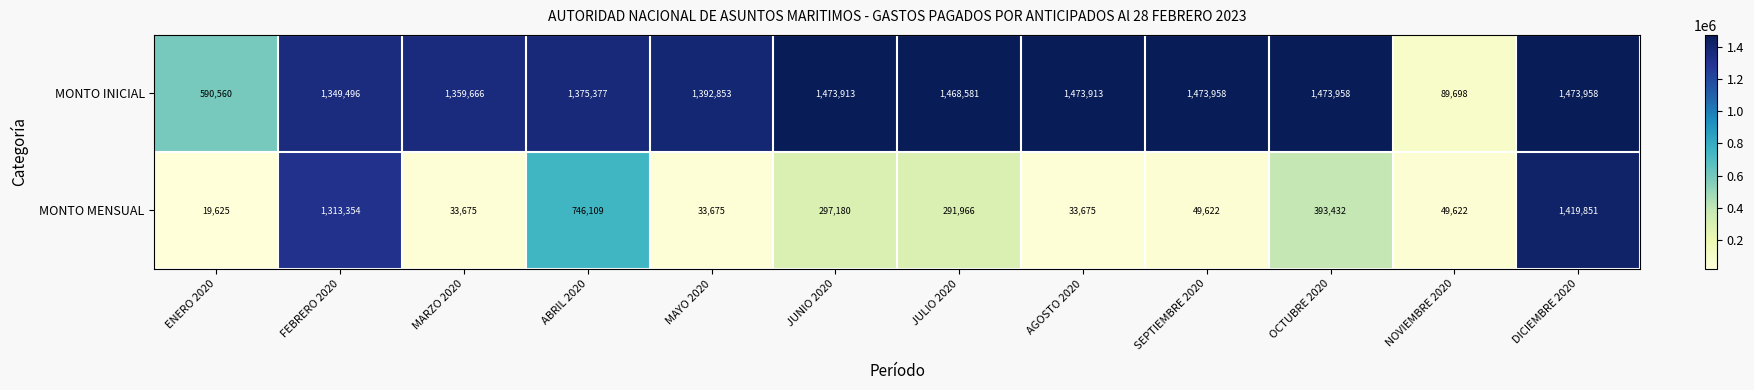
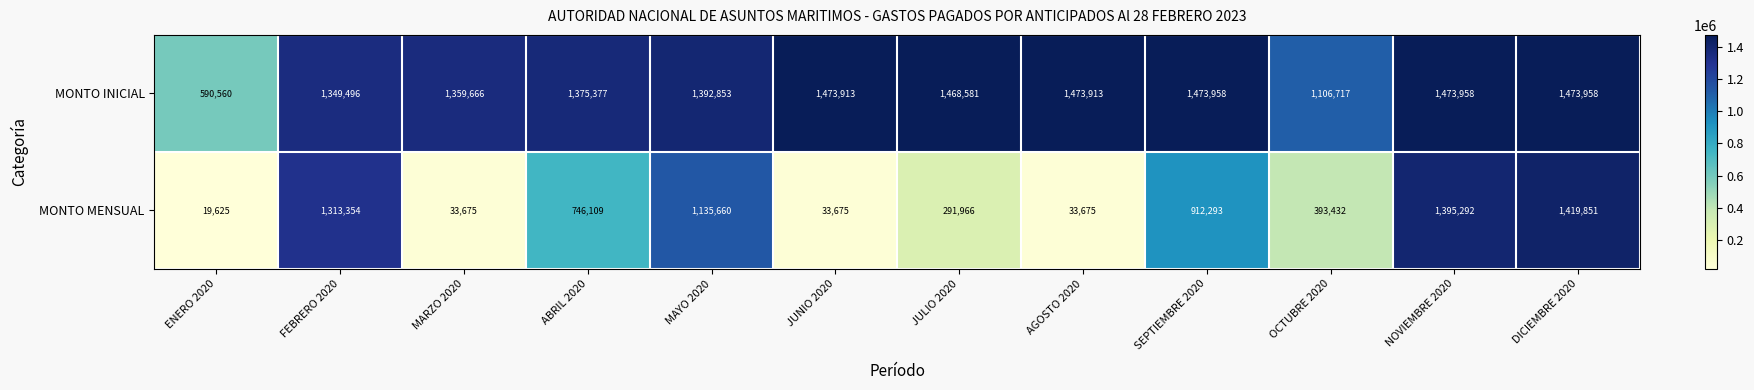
MONTO INICIAL, OCTUBRE 2020: 1,473,958 -> 1,106,717
MONTO INICIAL, NOVIEMBRE 2020: 89,698 -> 1,473,958
MONTO MENSUAL, MAYO 2020: 33,675 -> 1,135,660
MONTO MENSUAL, JUNIO 2020: 297,180 -> 33,675
MONTO MENSUAL, SEPTIEMBRE 2020: 49,622 -> 912,293
MONTO MENSUAL, NOVIEMBRE 2020: 49,622 -> 1,395,292
